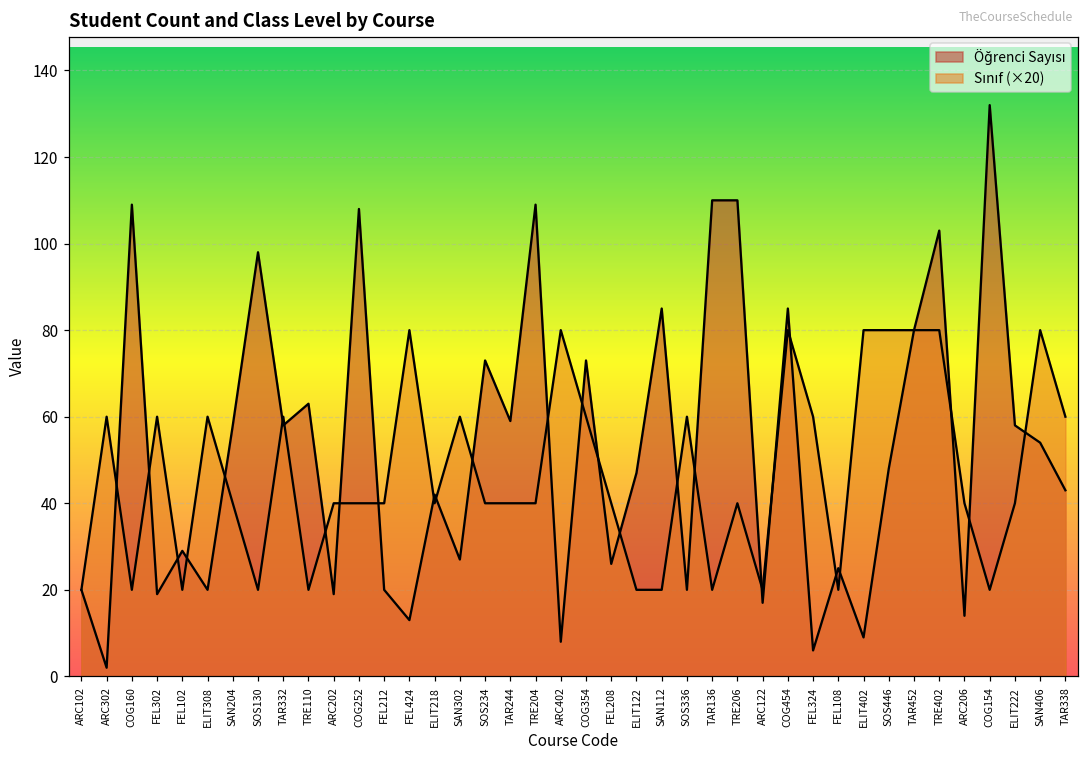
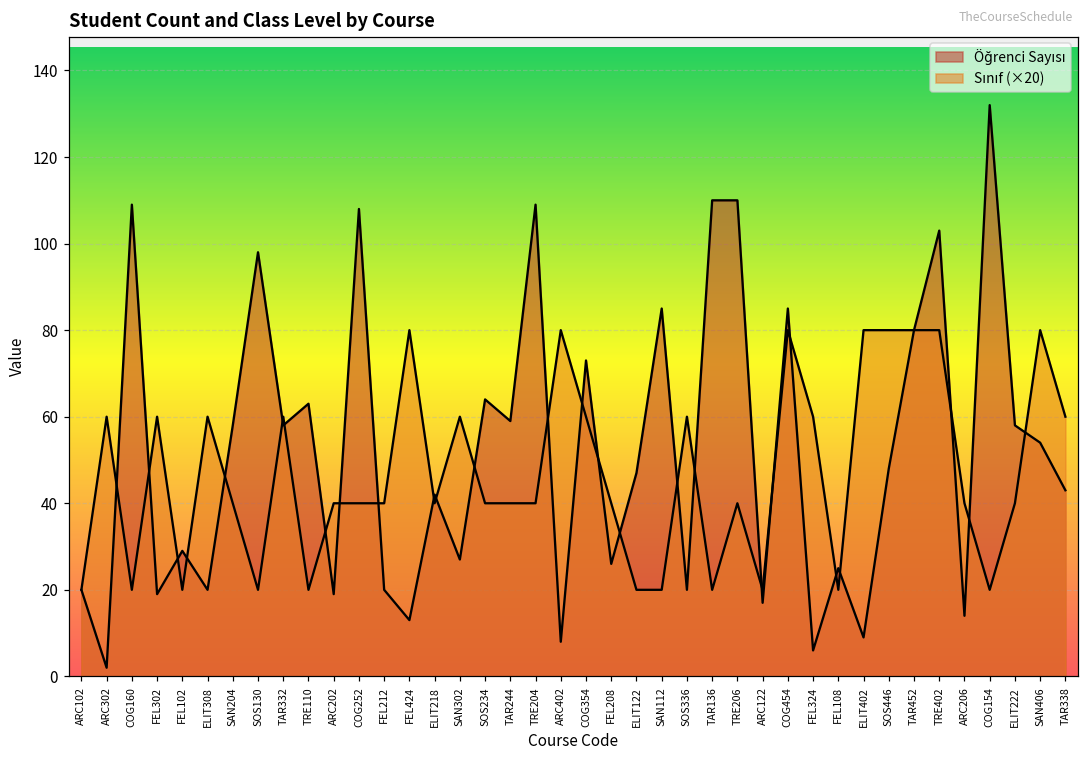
Öğrenci Sayısı, SOS234: 73 -> 64
